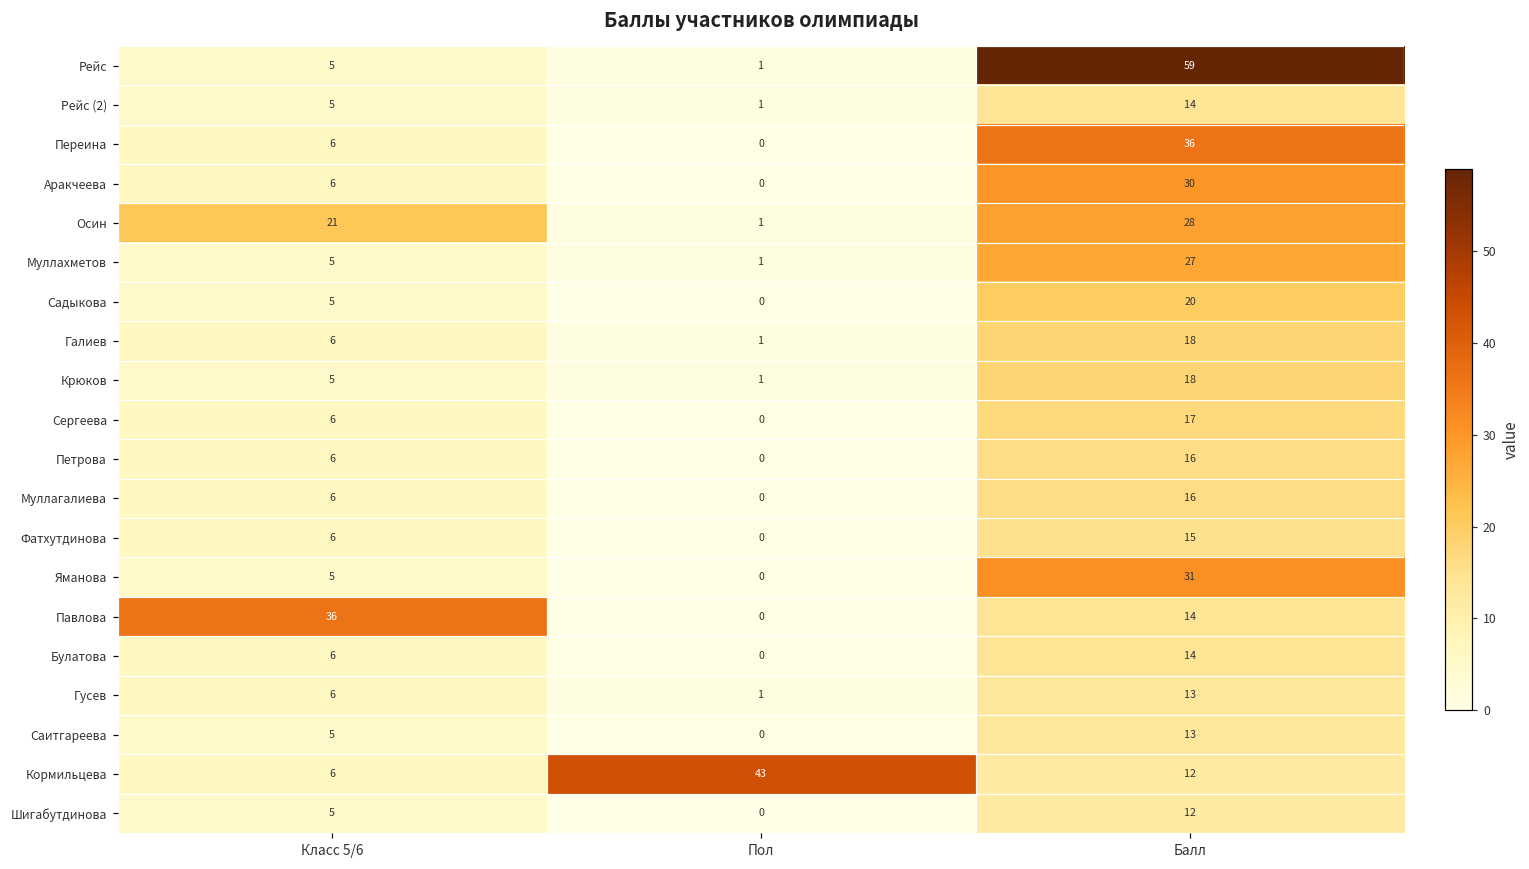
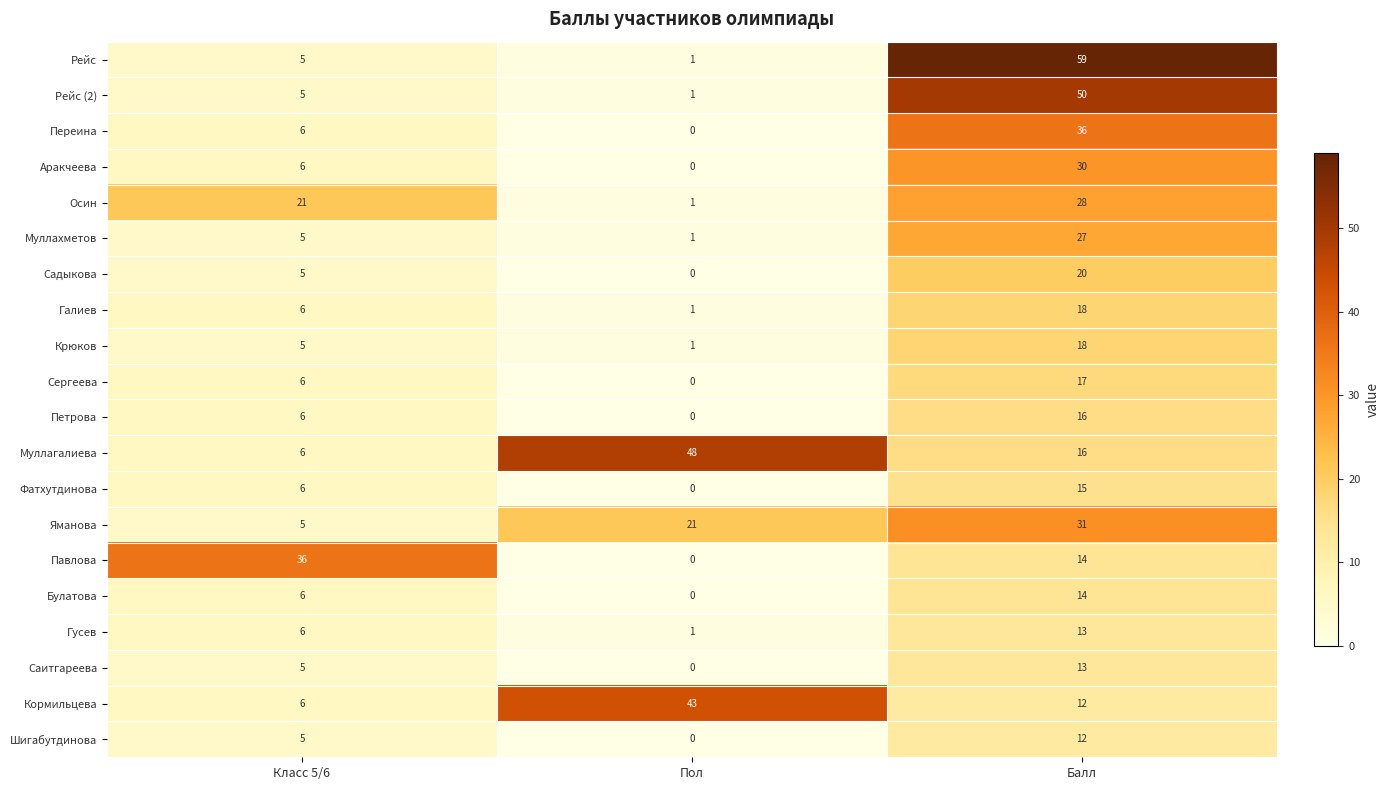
Рейс (2), Балл: 14 -> 50
Муллагалиева, Пол: 0 -> 48
Яманова, Пол: 0 -> 21
